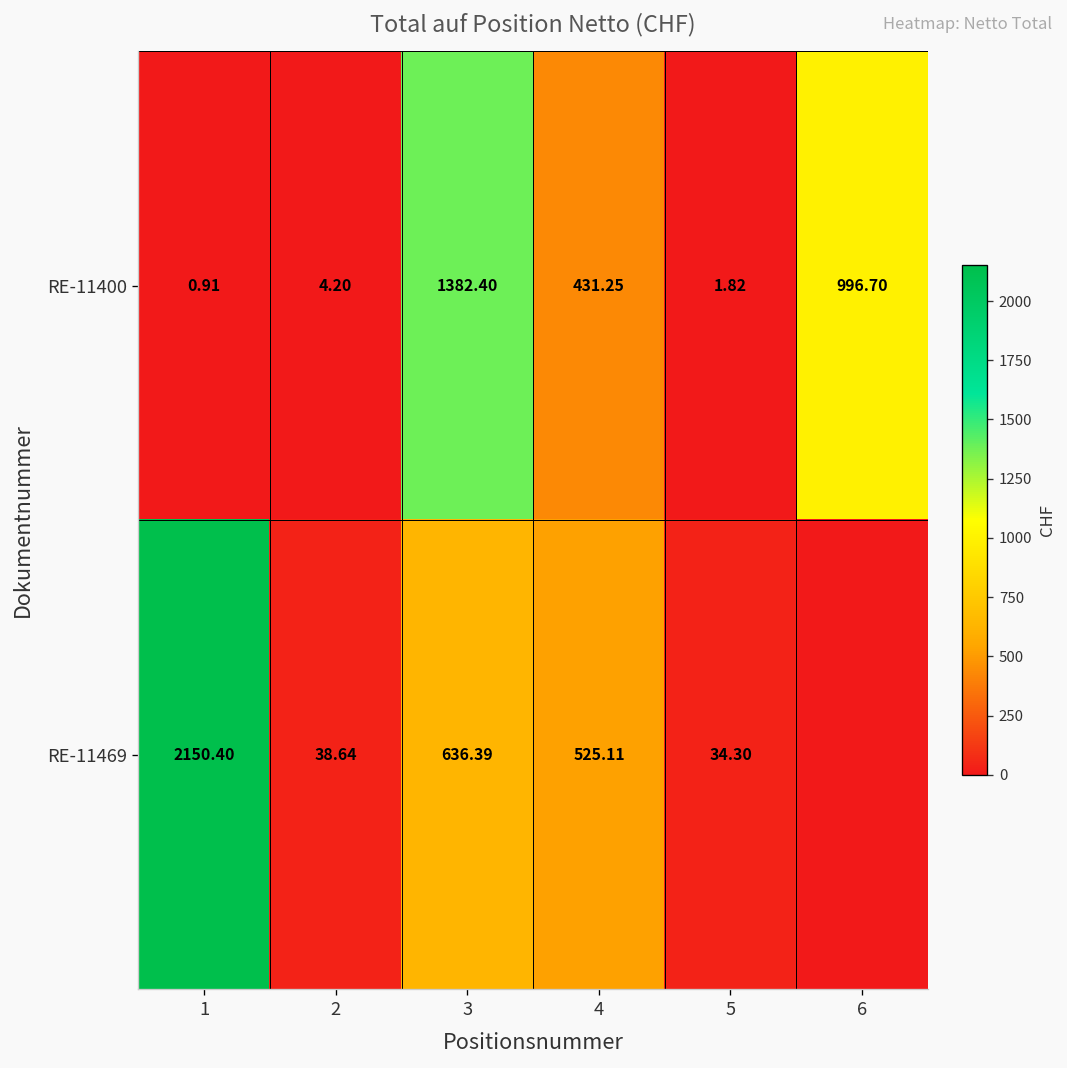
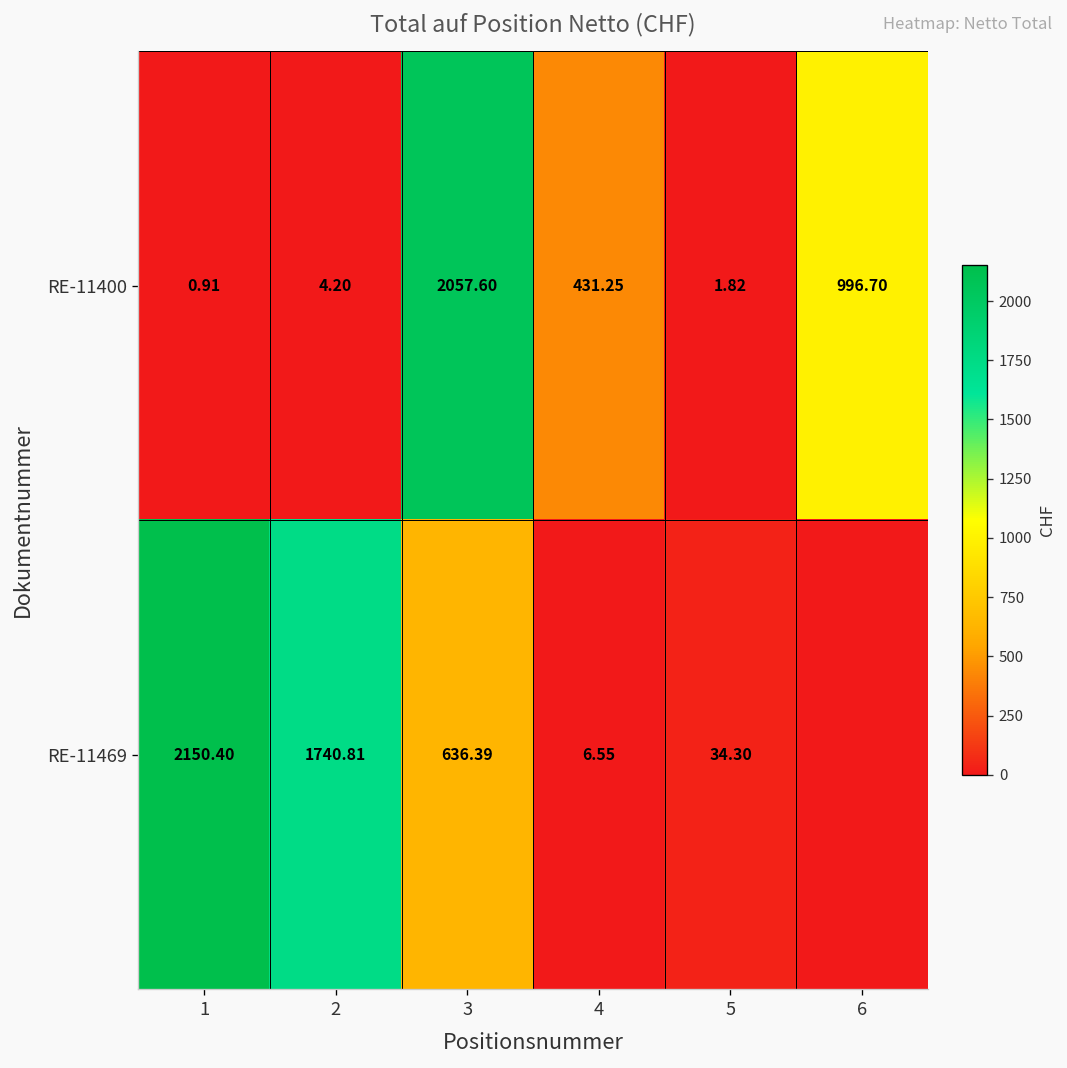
RE-11400, 3: 1382.40 -> 2057.60
RE-11469, 2: 38.64 -> 1740.81
RE-11469, 4: 525.11 -> 6.55
